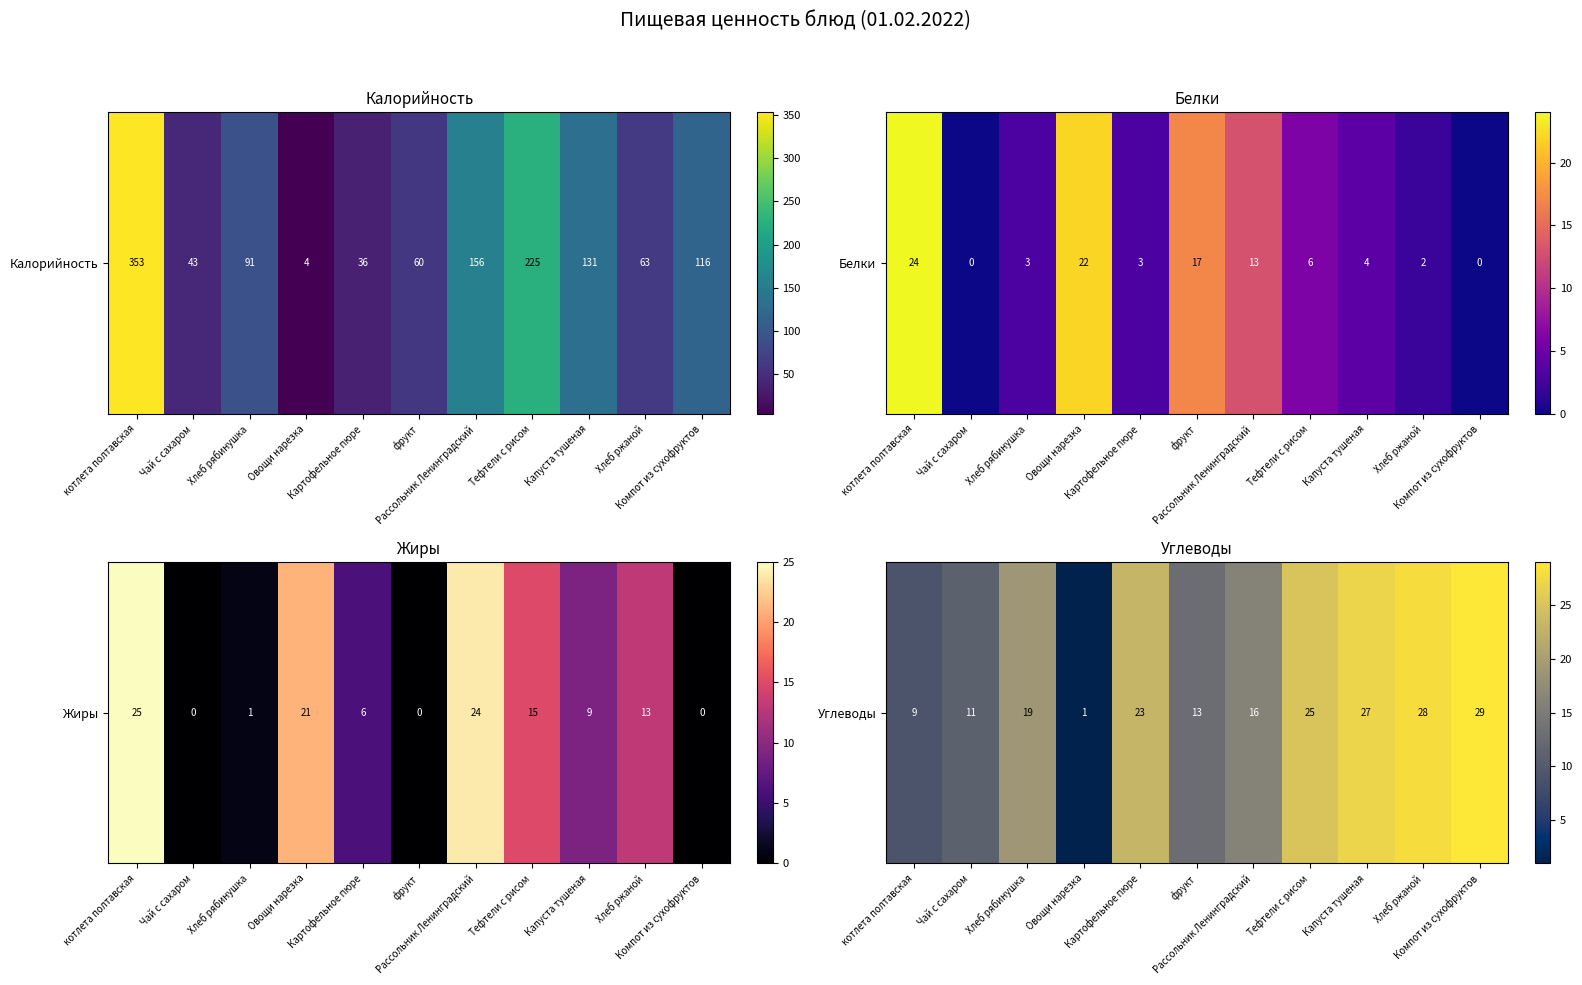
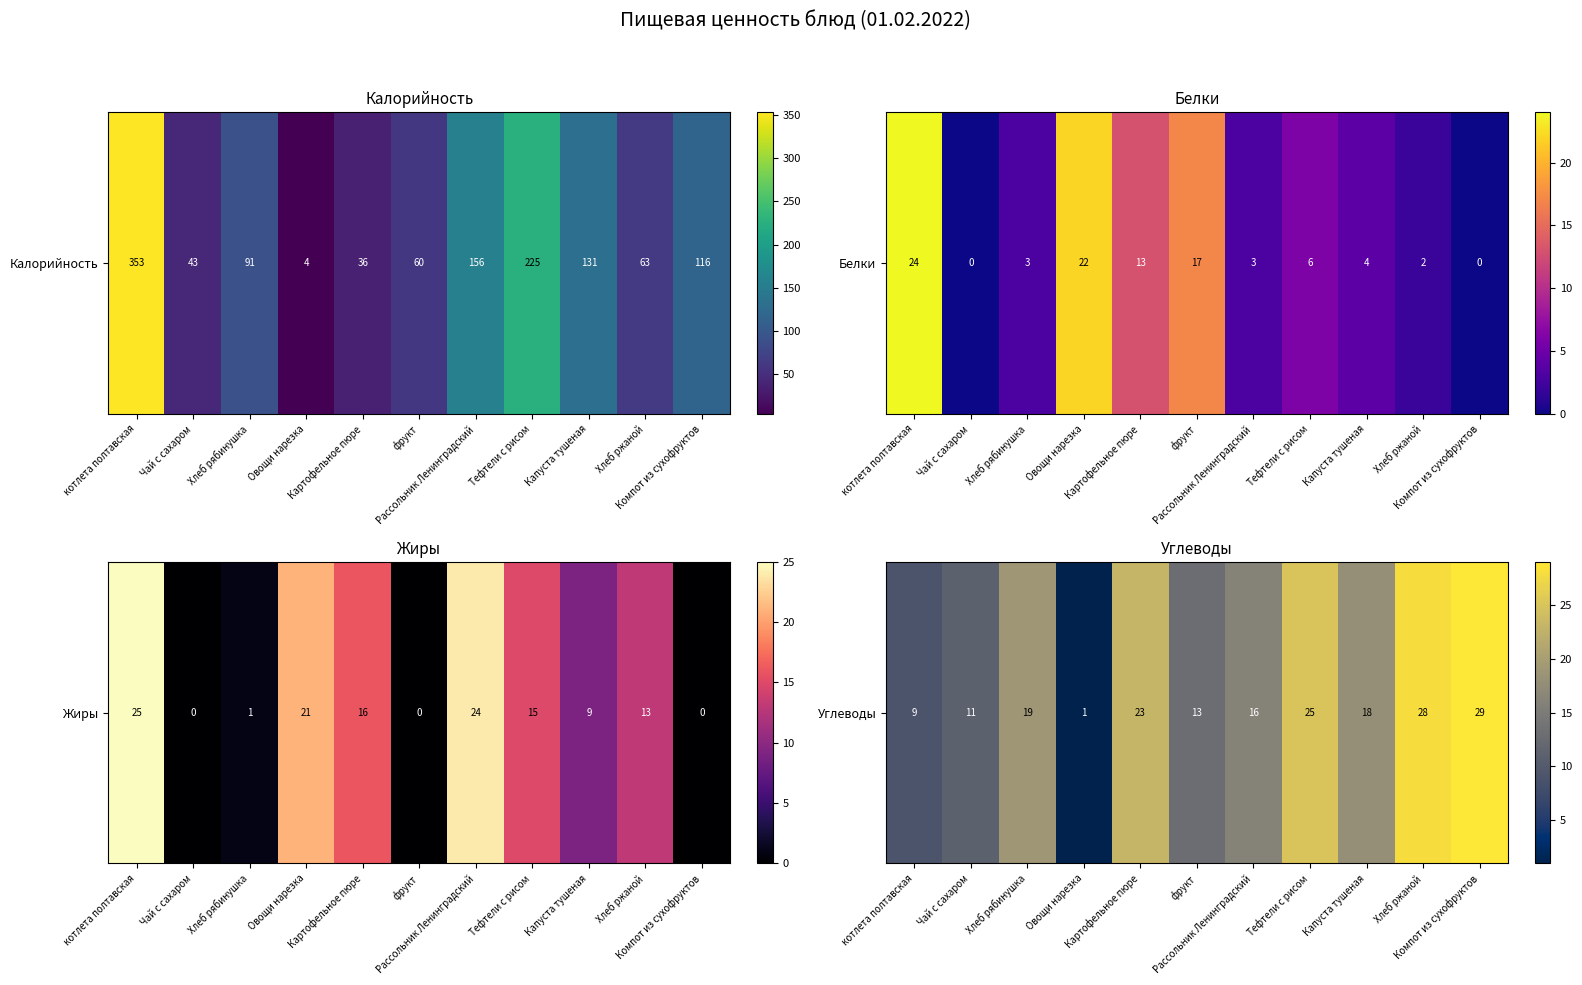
Белки, Белки, Картофельное пюре: 3 -> 13
Белки, Белки, Рассольник Ленинградский: 13 -> 3
Жиры, Жиры, Картофельное пюре: 6 -> 16
Углеводы, Углеводы, Капуста тушеная: 27 -> 18
